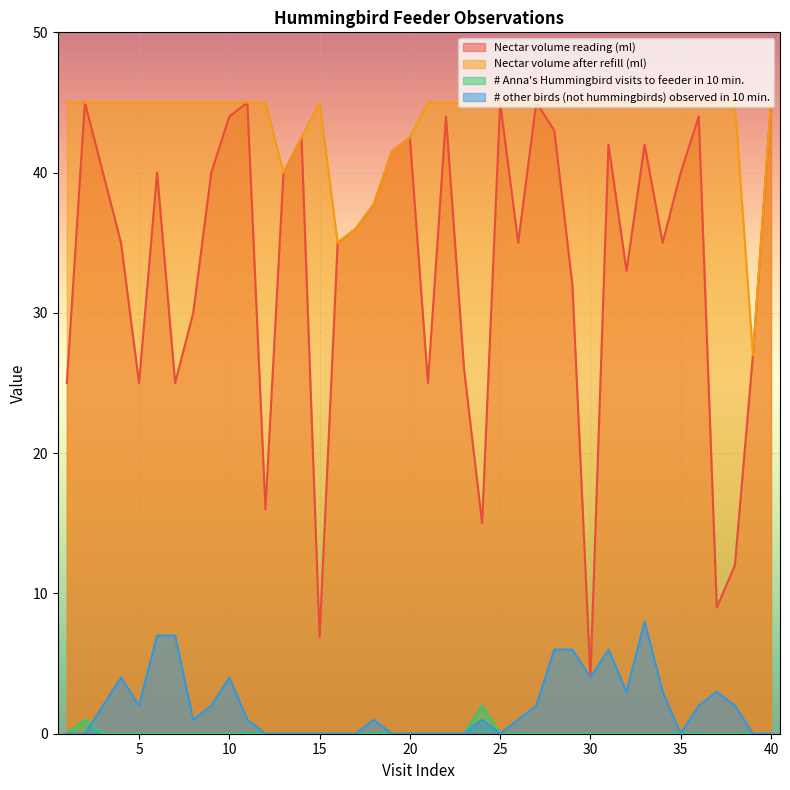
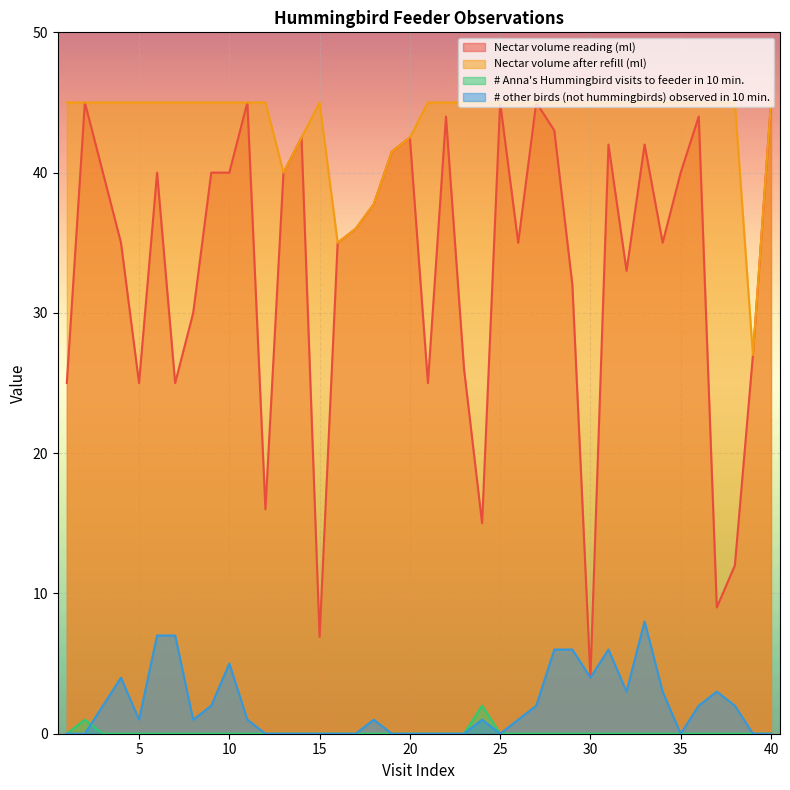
# other birds (not hummingbirds) observed in 10 min., 5: 2 -> 1
Nectar volume reading (ml), 10: 44 -> 40
# other birds (not hummingbirds) observed in 10 min., 10: 4 -> 5
